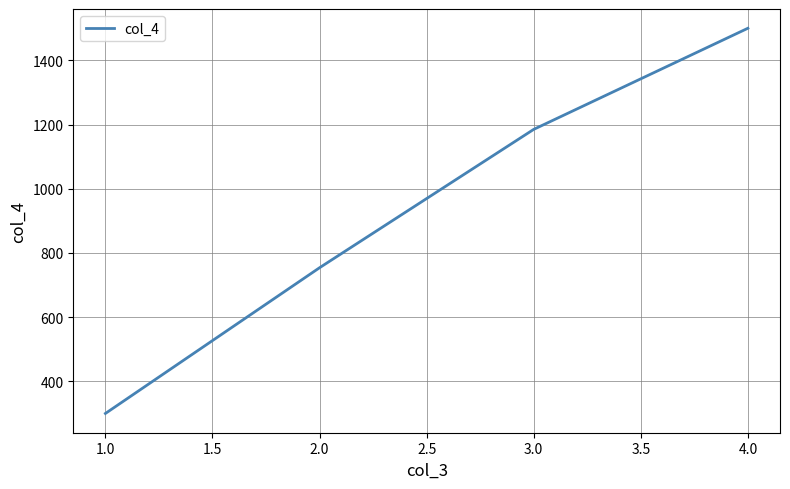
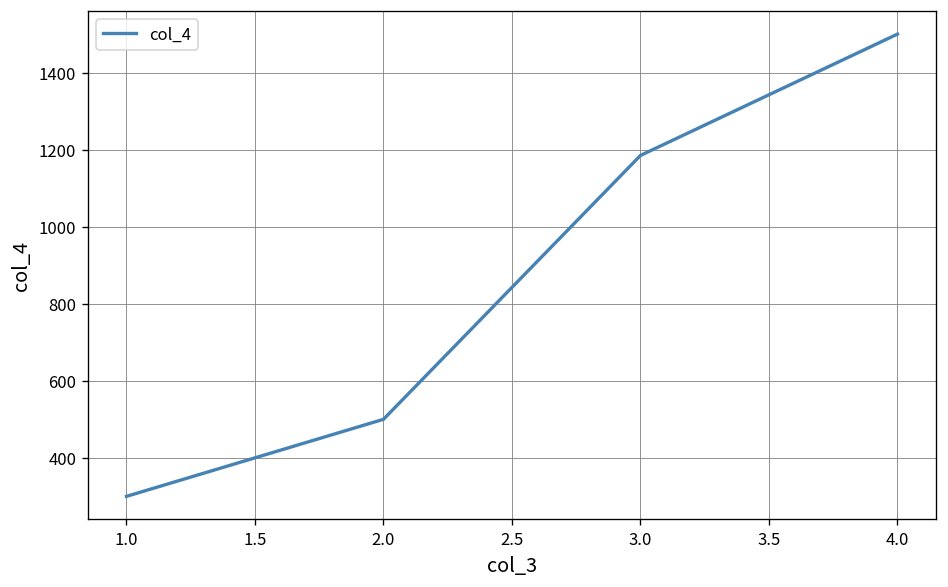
2.0: 750 -> 500
